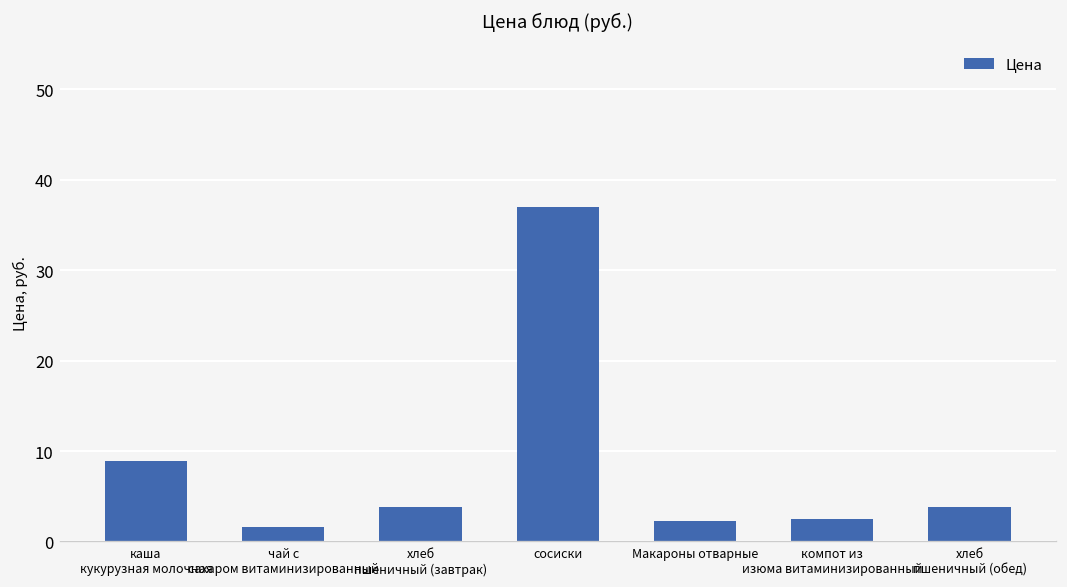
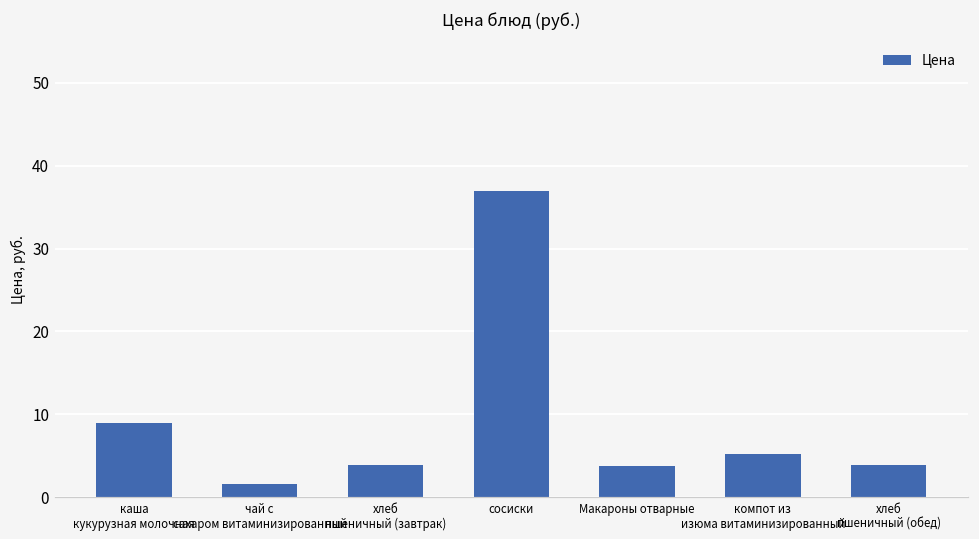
Макароны отварные: 2 -> 4
компот из изюма витаминизированный: 3 -> 5
